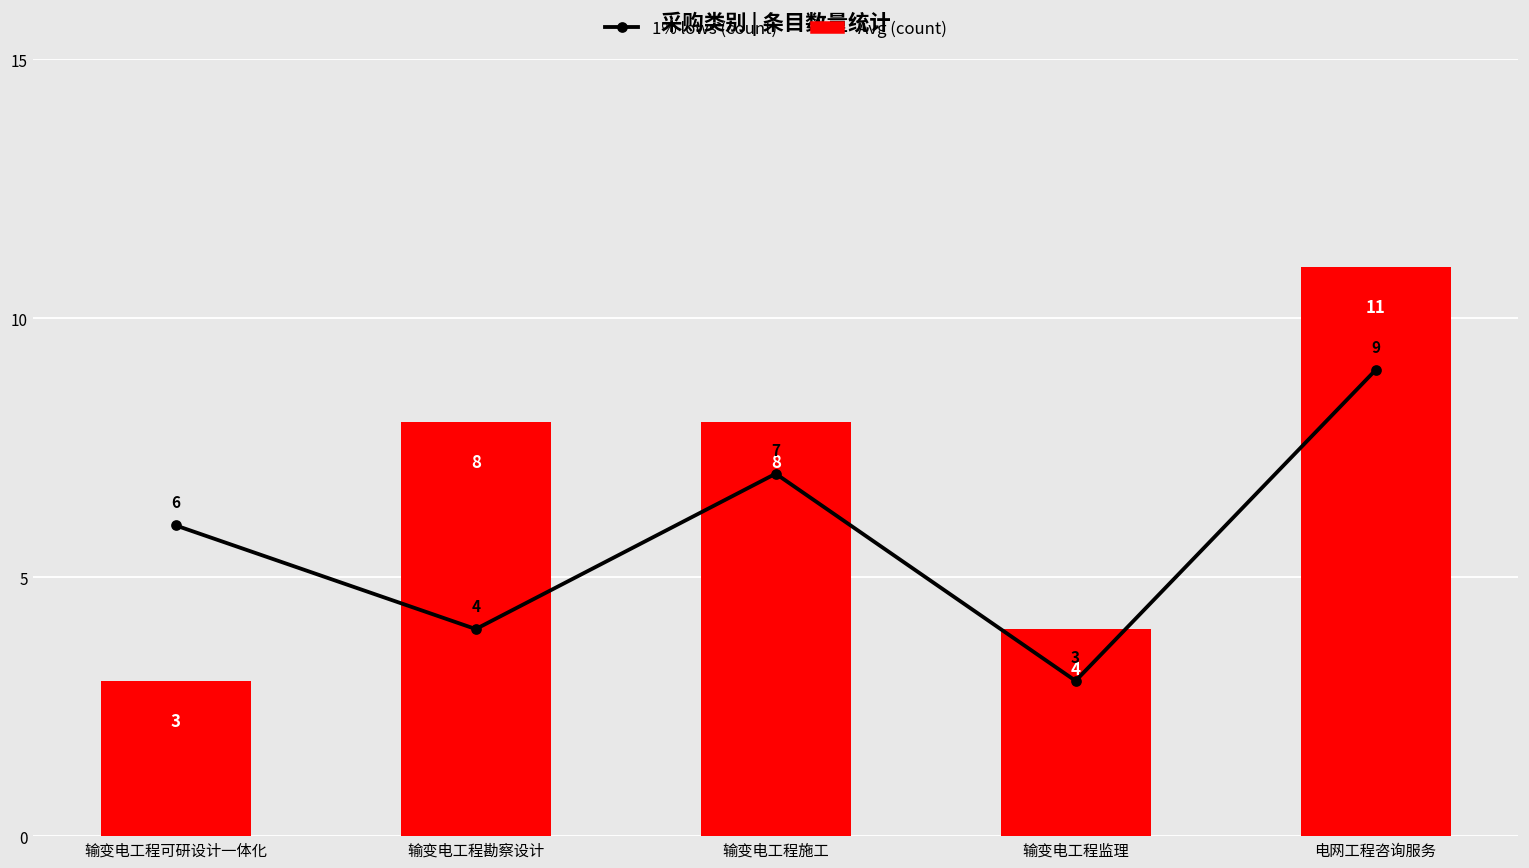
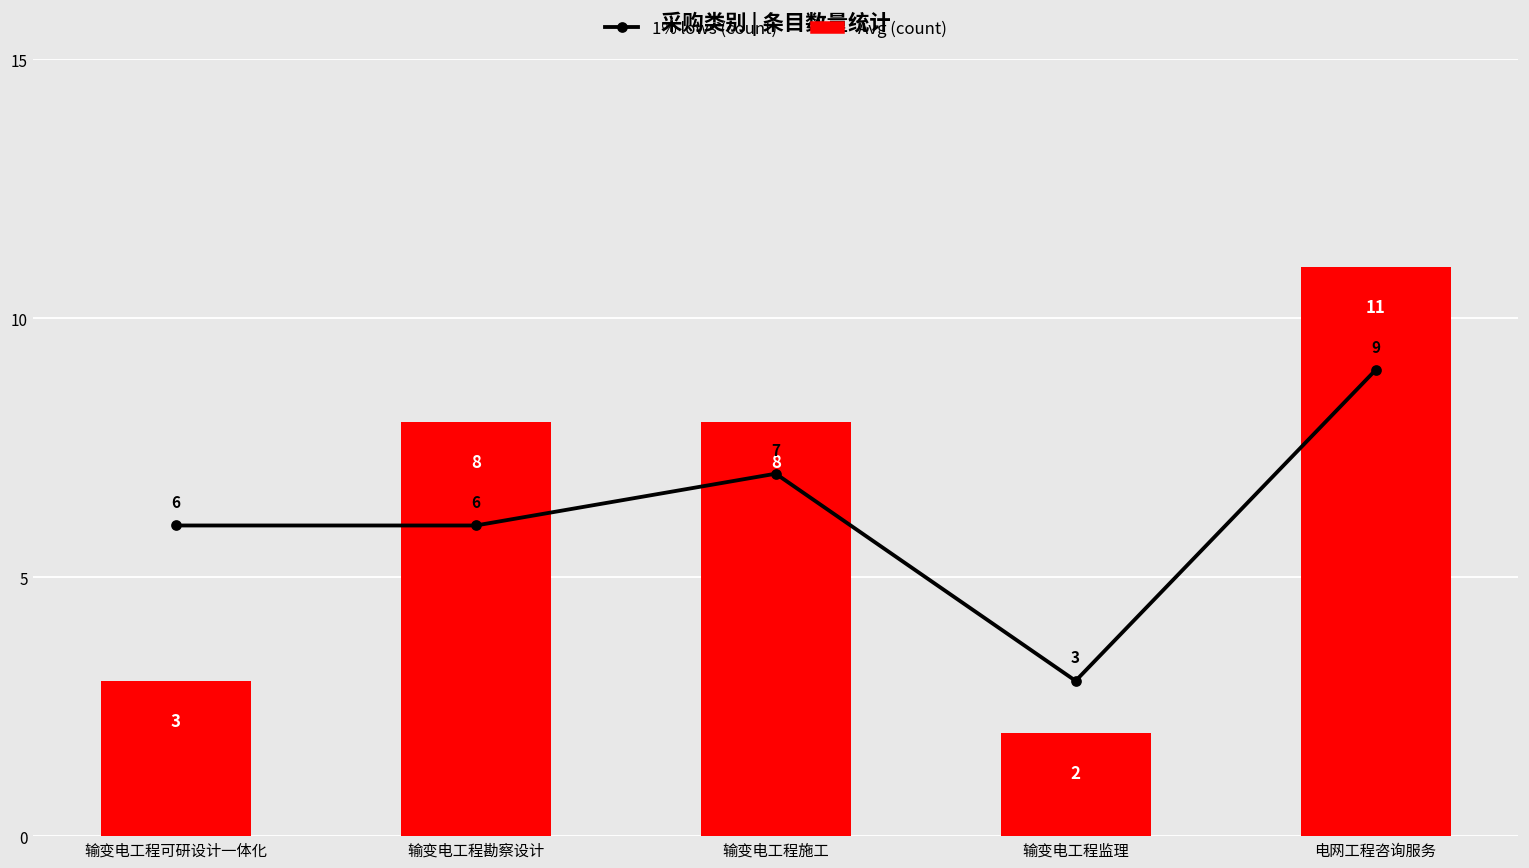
1% lows (count), 输变电工程勘察设计: 4 -> 6
Avg (count), 输变电工程监理: 4 -> 2
